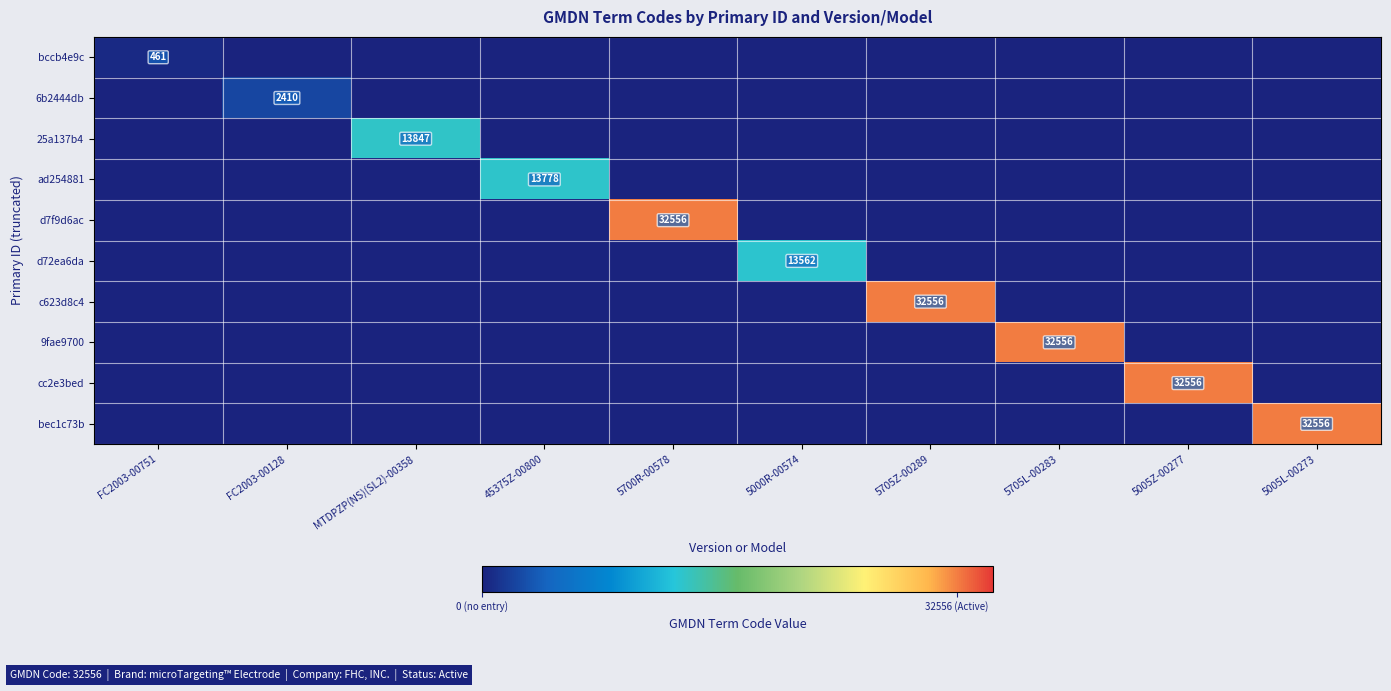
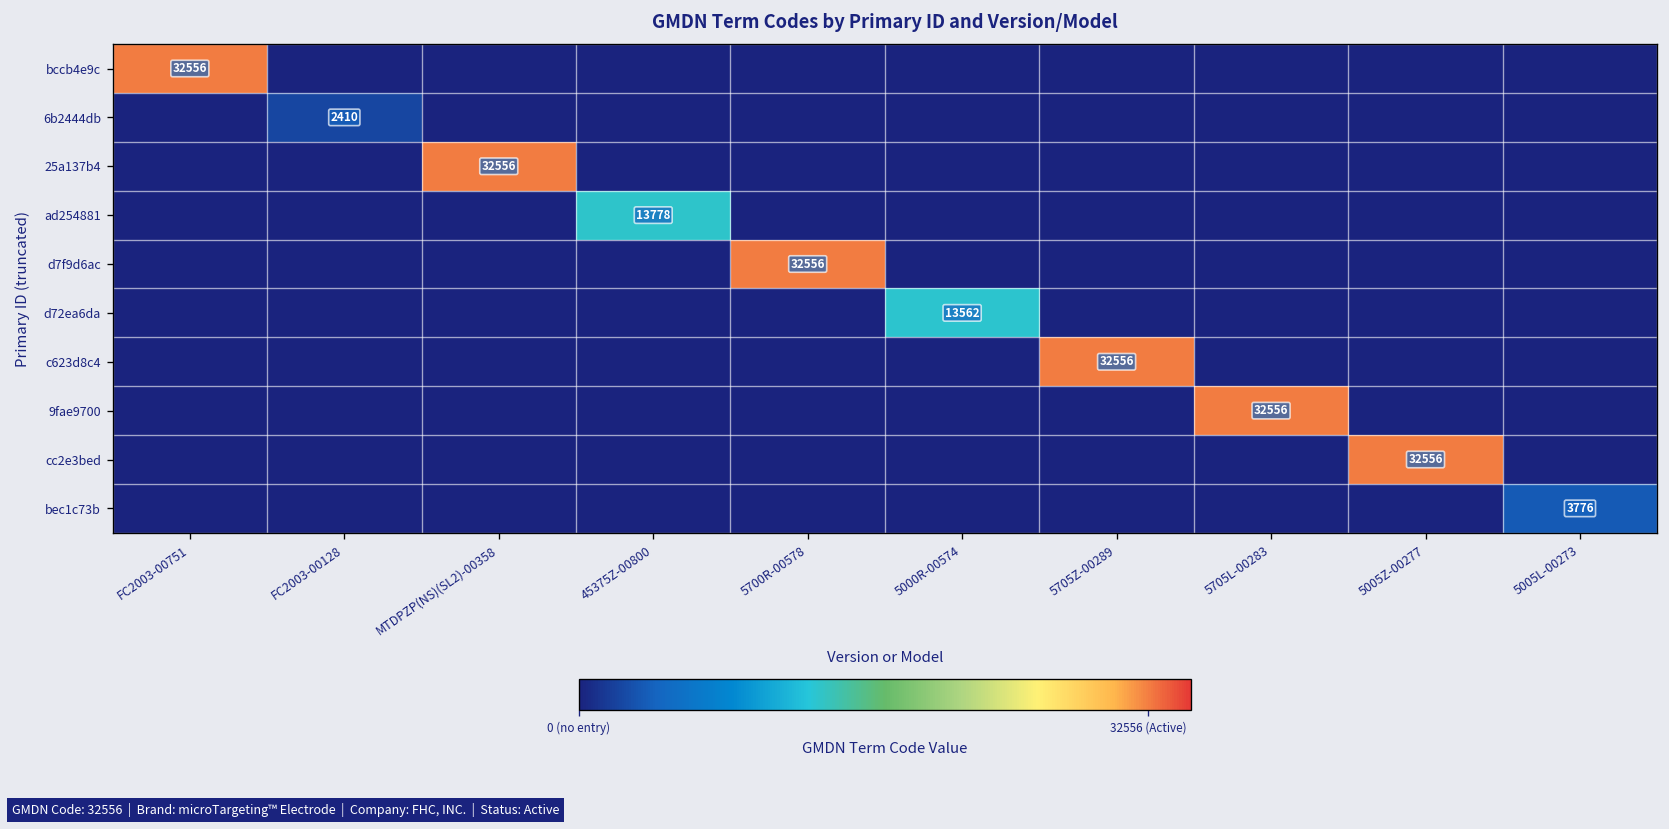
bccb4e9c, FC2003-00751: 461 -> 32556
25a137b4, MTDPZP(NS)(SL2)-00358: 13847 -> 32556
bec1c73b, 5005L-00273: 32556 -> 3776
